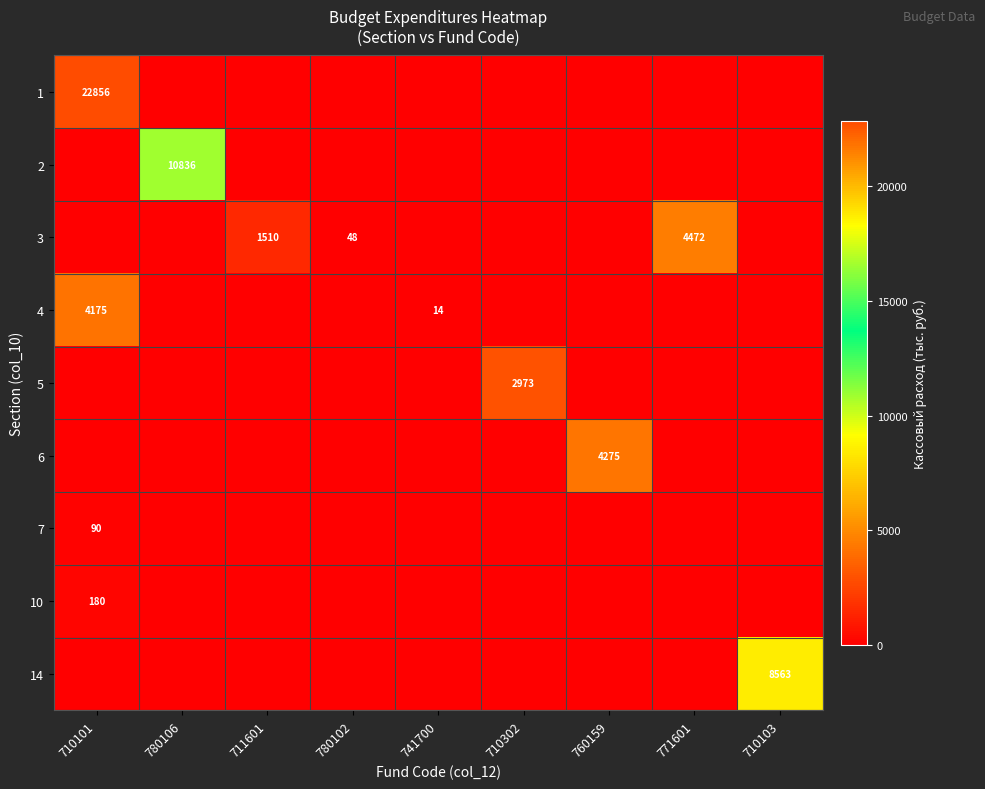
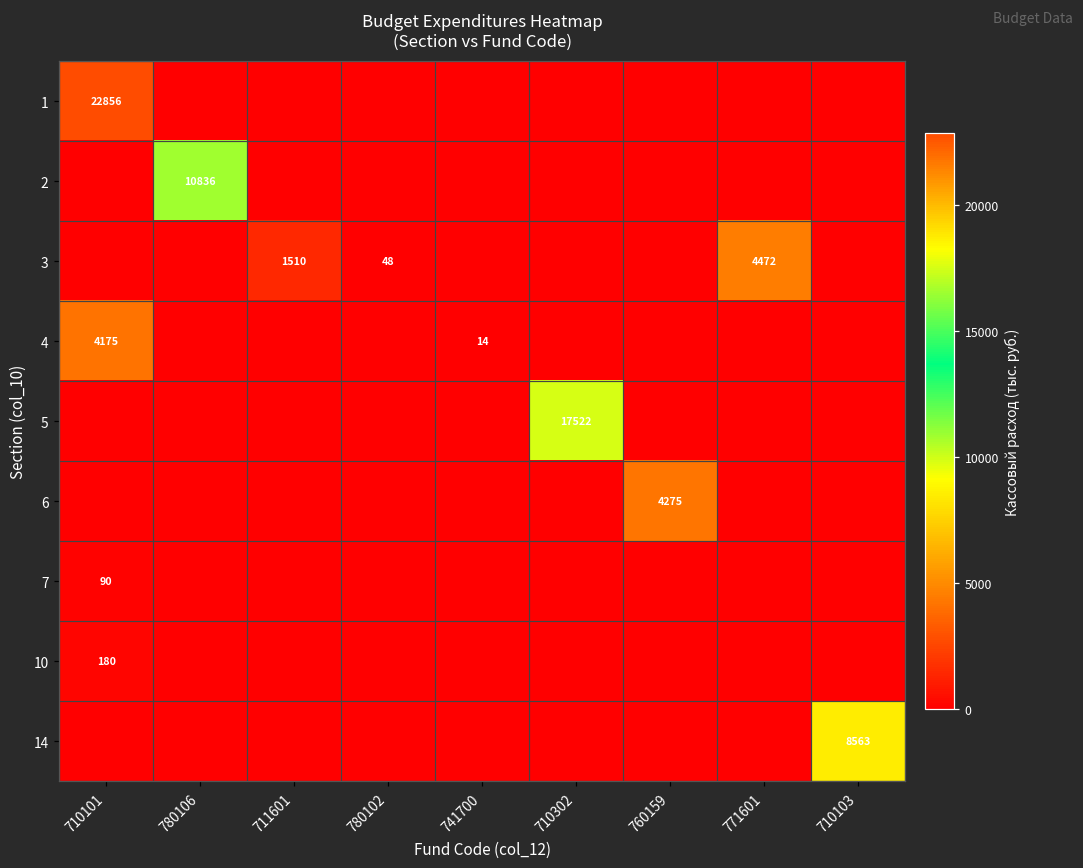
5, 710302: 2973 -> 17522
